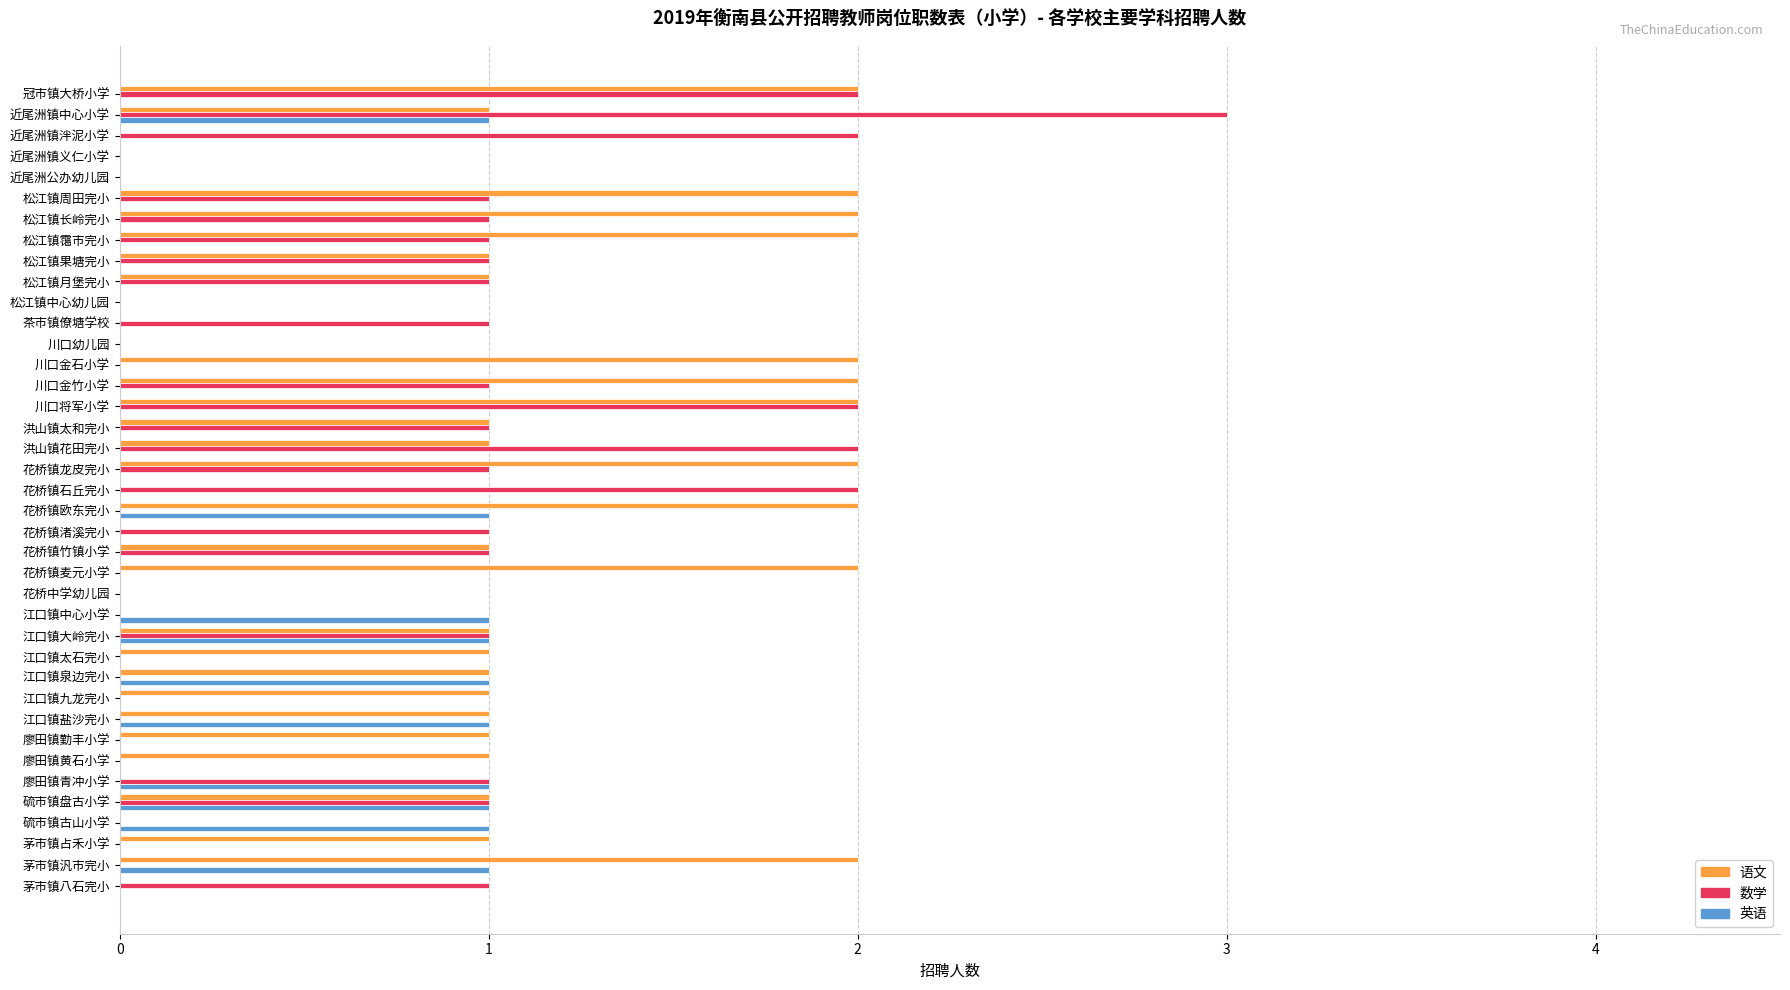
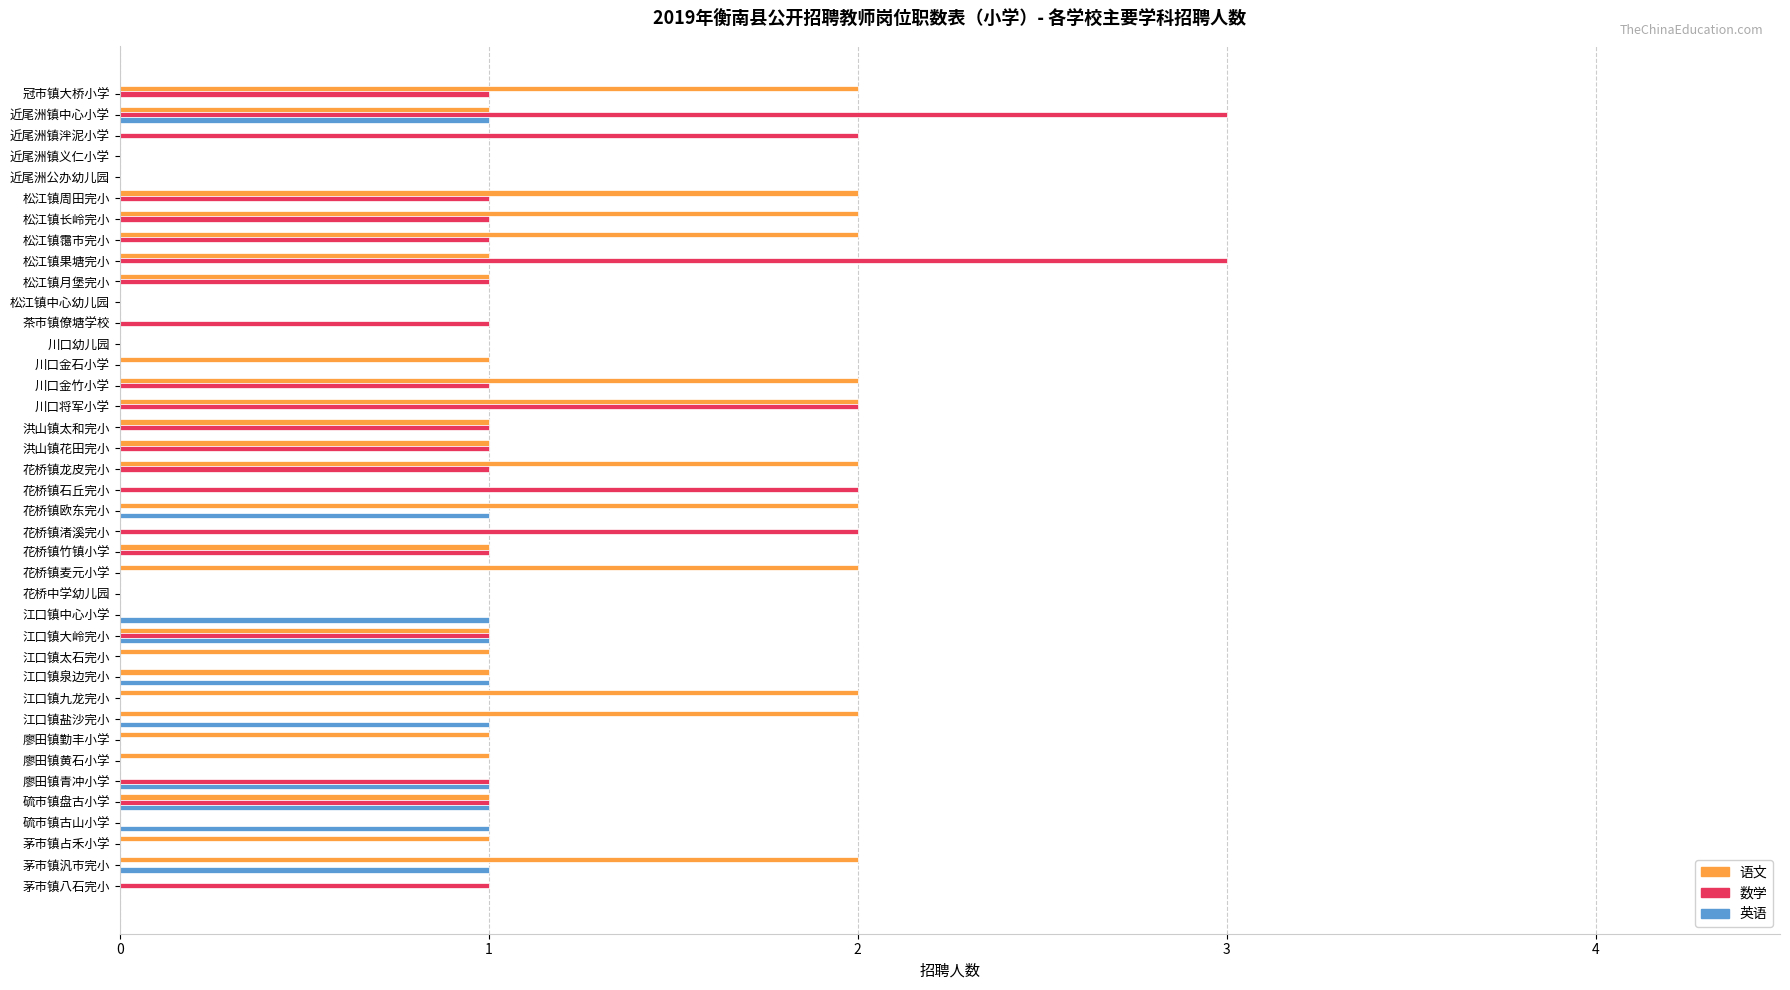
数学, 冠市镇大桥小学: 2 -> 1
数学, 松江镇果塘完小: 1 -> 3
语文, 川口金石小学: 2 -> 1
数学, 洪山镇花田完小: 2 -> 1
数学, 花桥镇渚溪完小: 1 -> 2
语文, 江口镇九龙完小: 1 -> 2
语文, 江口镇盐沙完小: 1 -> 2
